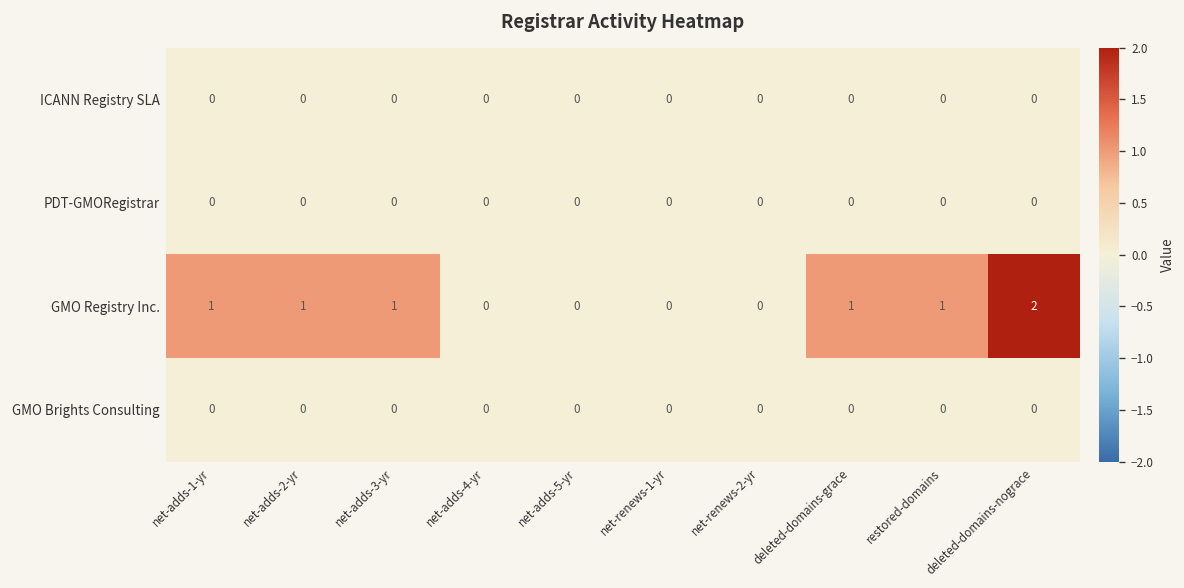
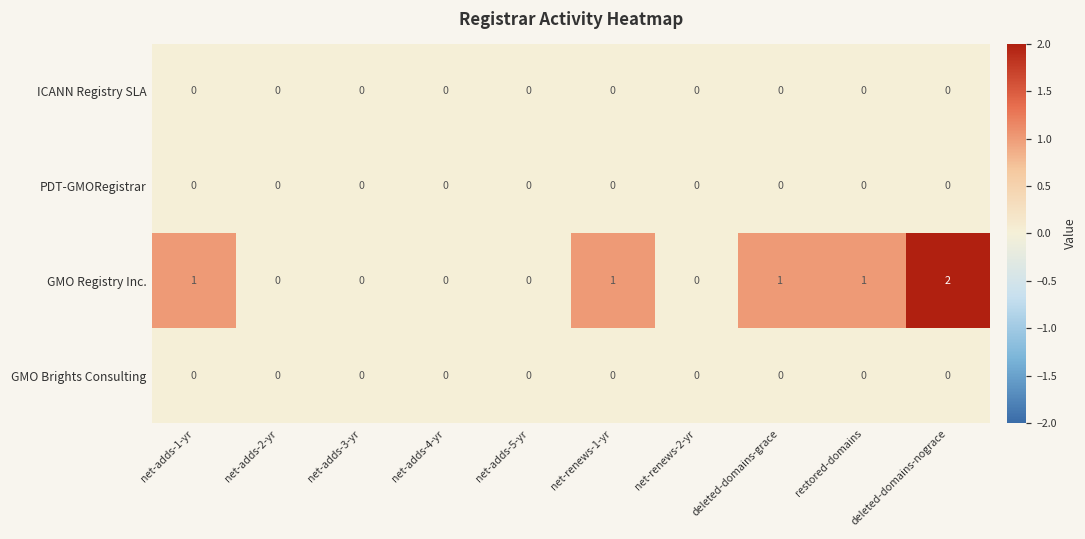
GMO Registry Inc., net-adds-2-yr: 1 -> 0
GMO Registry Inc., net-adds-3-yr: 1 -> 0
GMO Registry Inc., net-renews-1-yr: 0 -> 1
